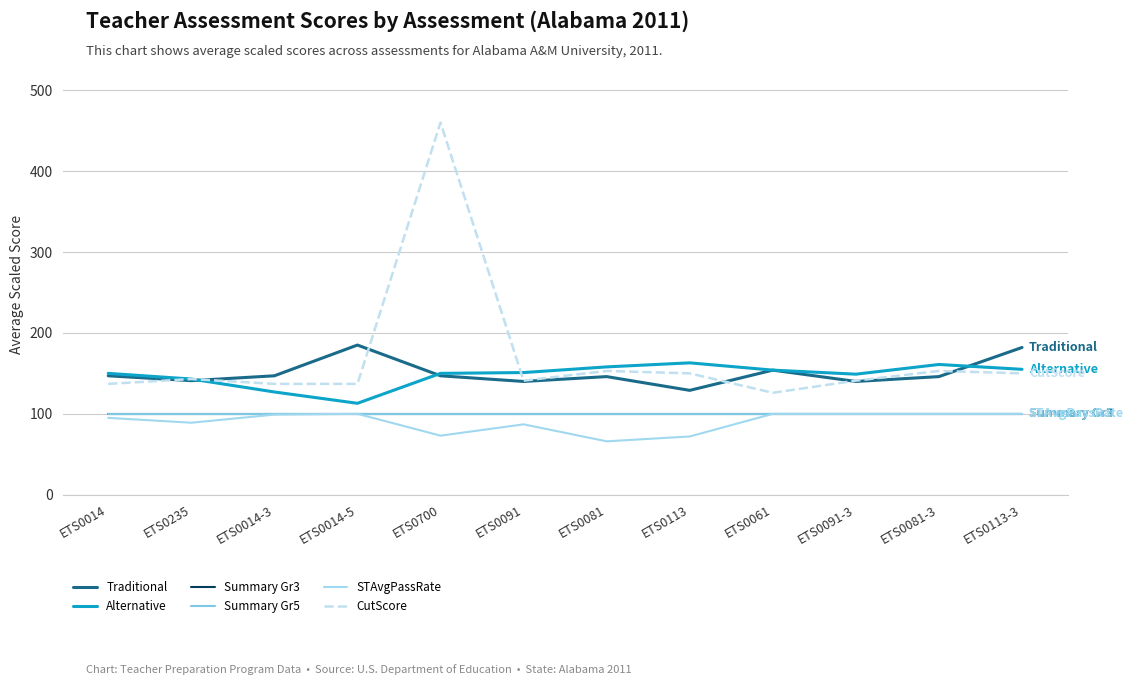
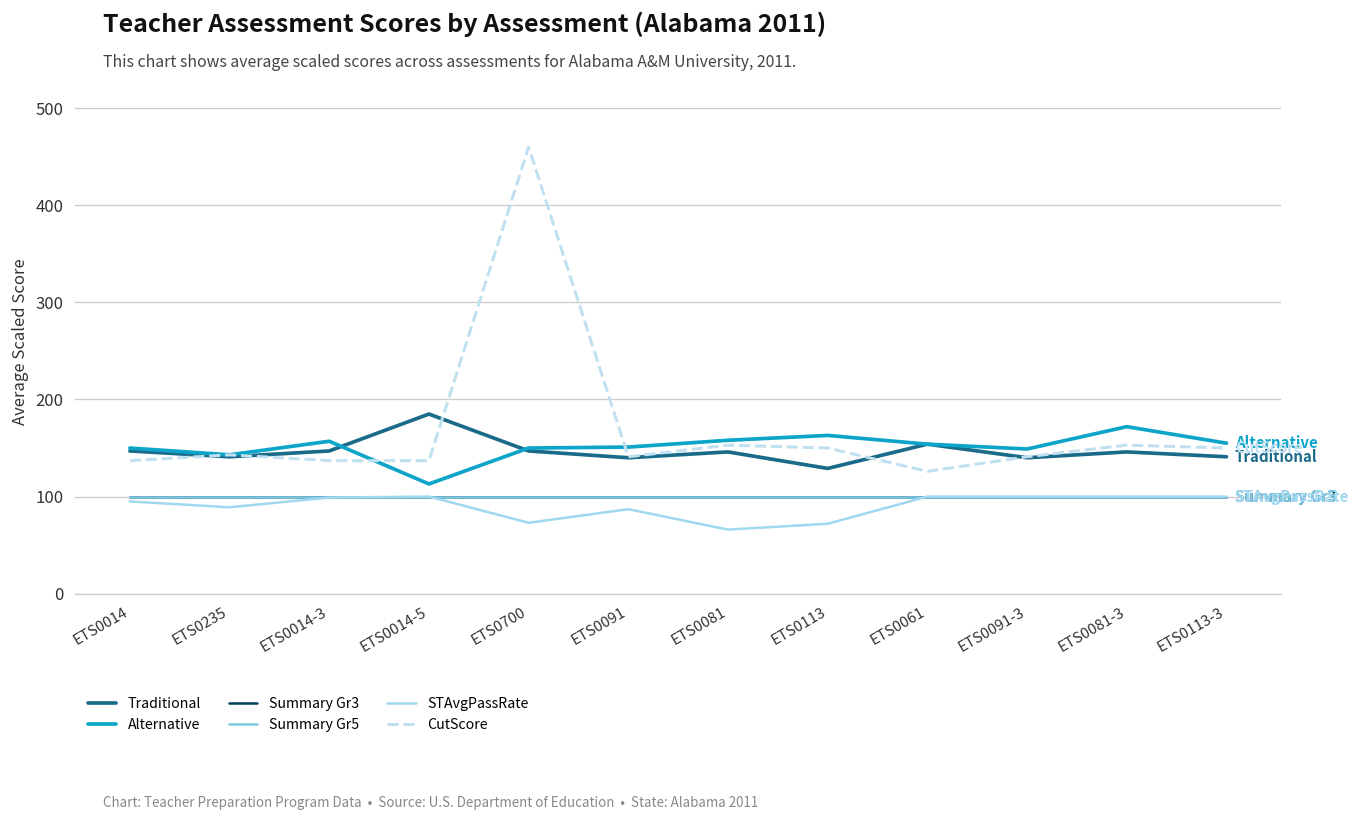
Alternative, ETS0014-3: 130 -> 160
Alternative, ETS0081-3: 160 -> 170
Traditional, ETS0113-3: 180 -> 140
